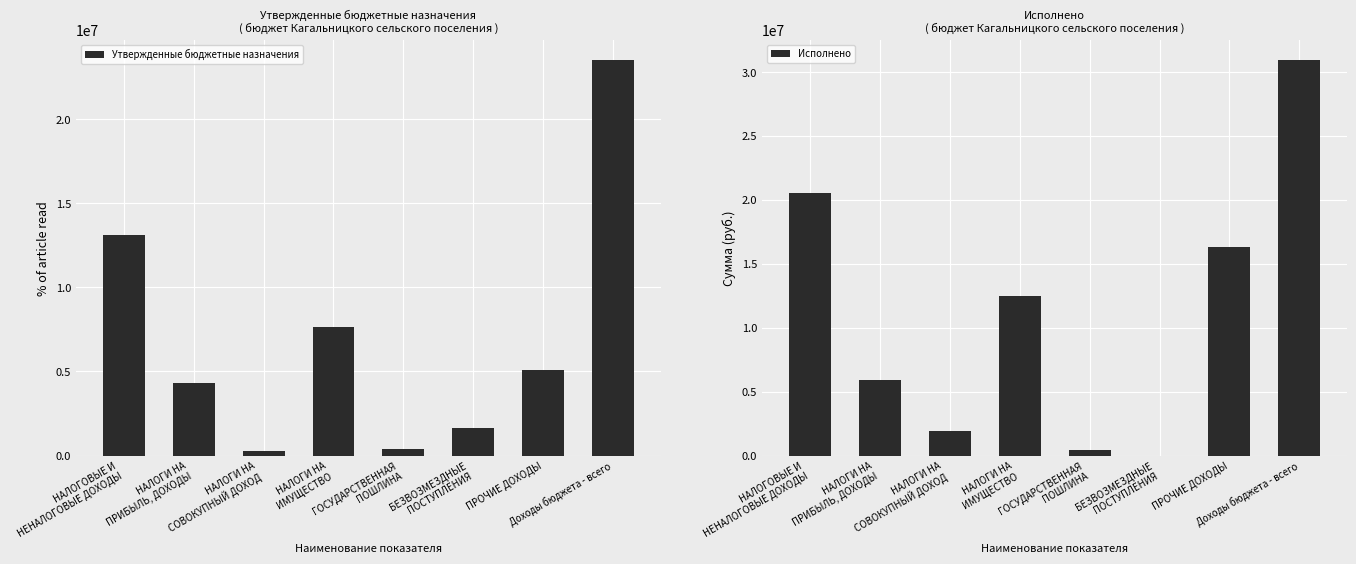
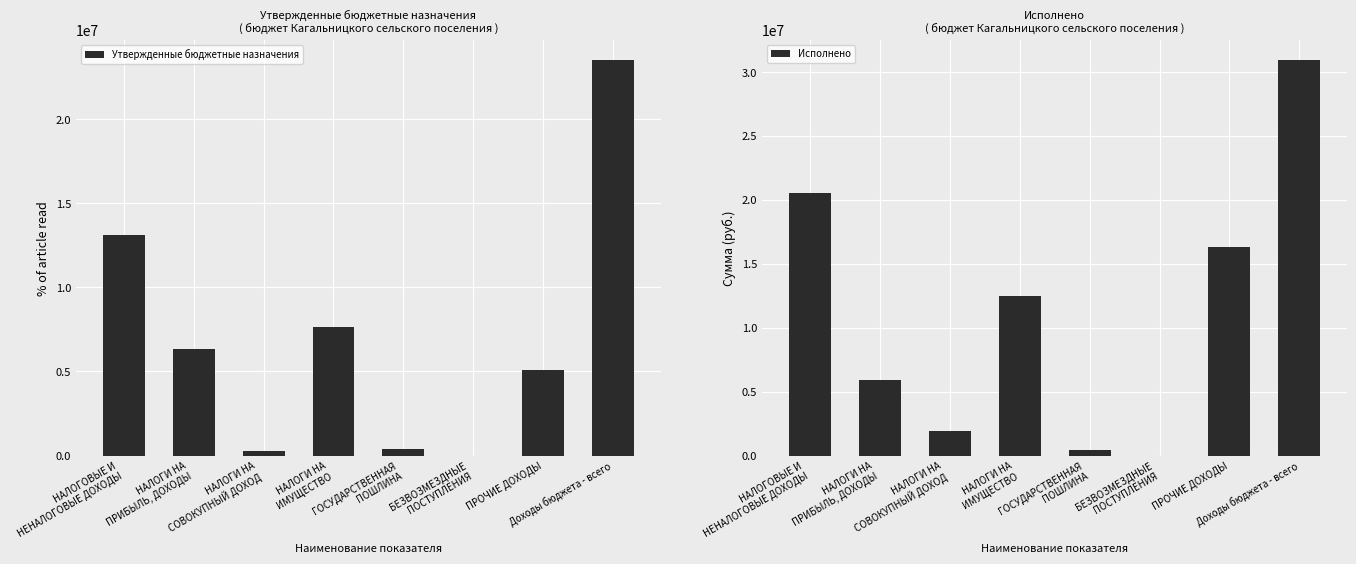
Утвержденные бюджетные назначения ( бюджет Кагальницкого сельского поселения ), НАЛОГИ НА ПРИБЫЛЬ, ДОХОДЫ: 4300000 -> 6400000
Утвержденные бюджетные назначения ( бюджет Кагальницкого сельского поселения ), БЕЗВОЗМЕЗДНЫЕ ПОСТУПЛЕНИЯ: 1600000 -> 0
